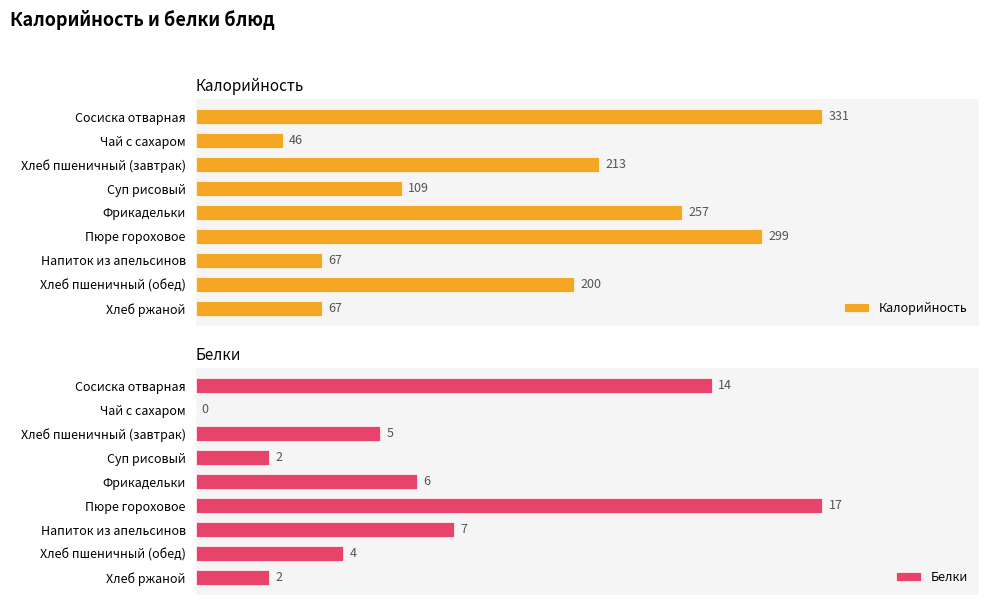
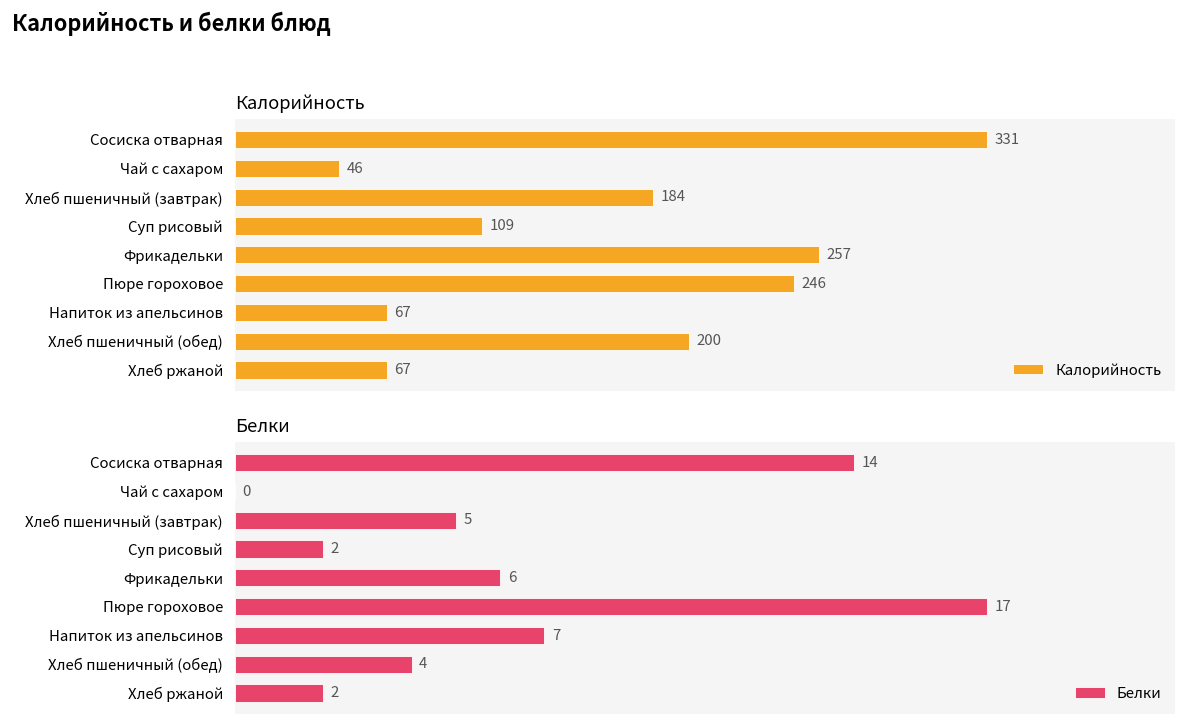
Калорийность, Хлеб пшеничный (завтрак): 213 -> 184
Калорийность, Пюре гороховое: 299 -> 246
